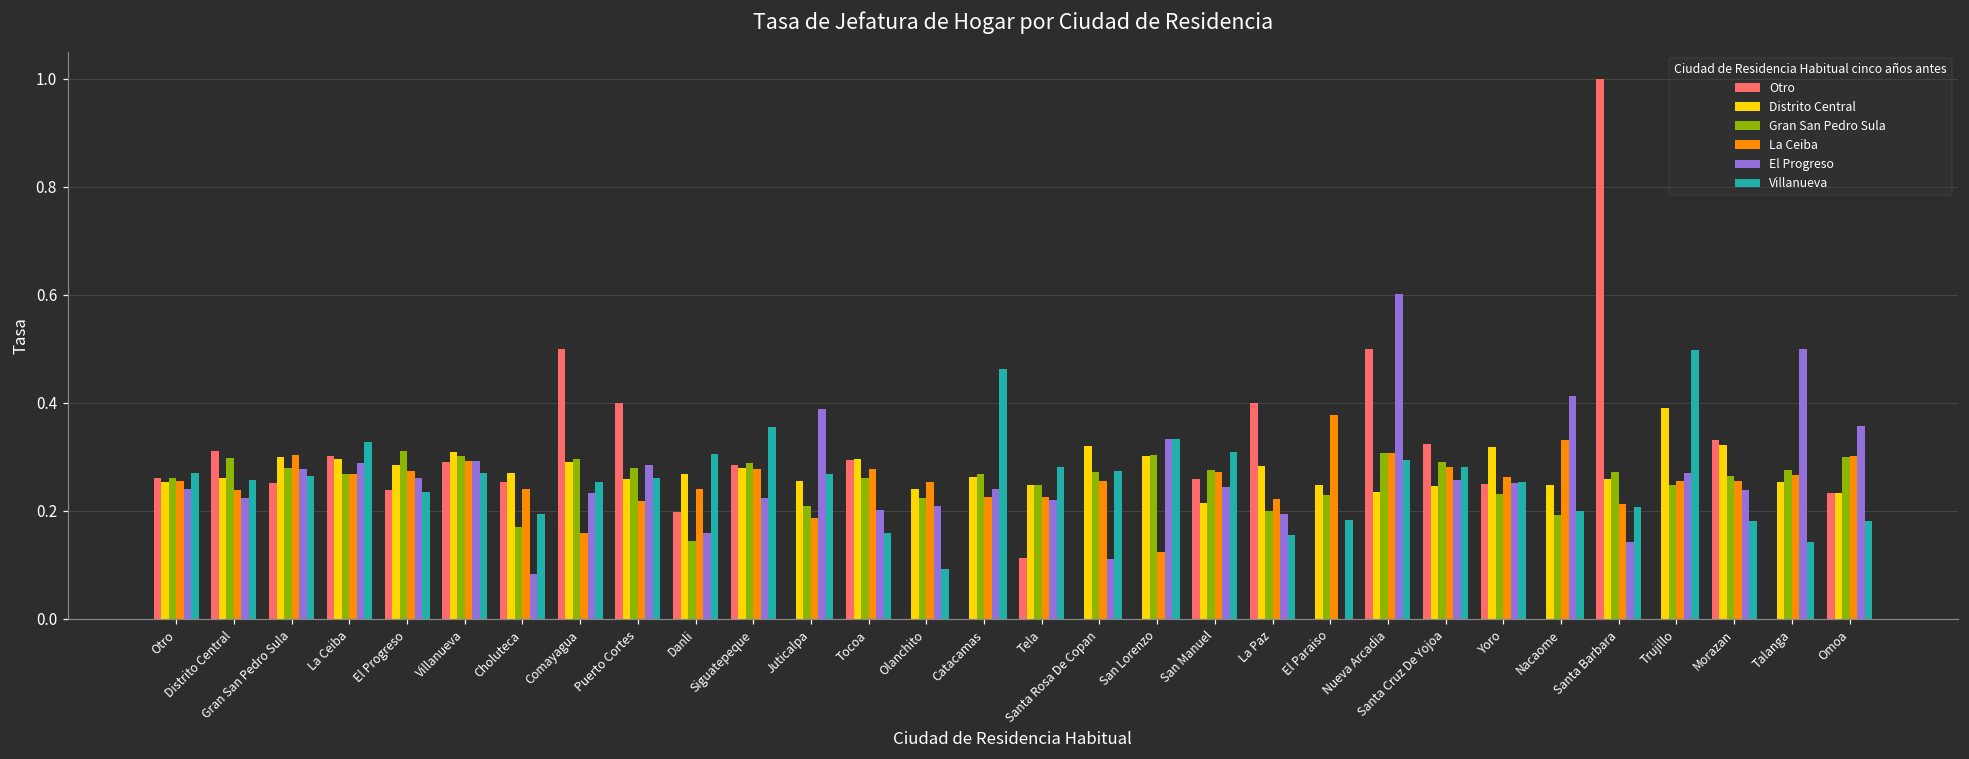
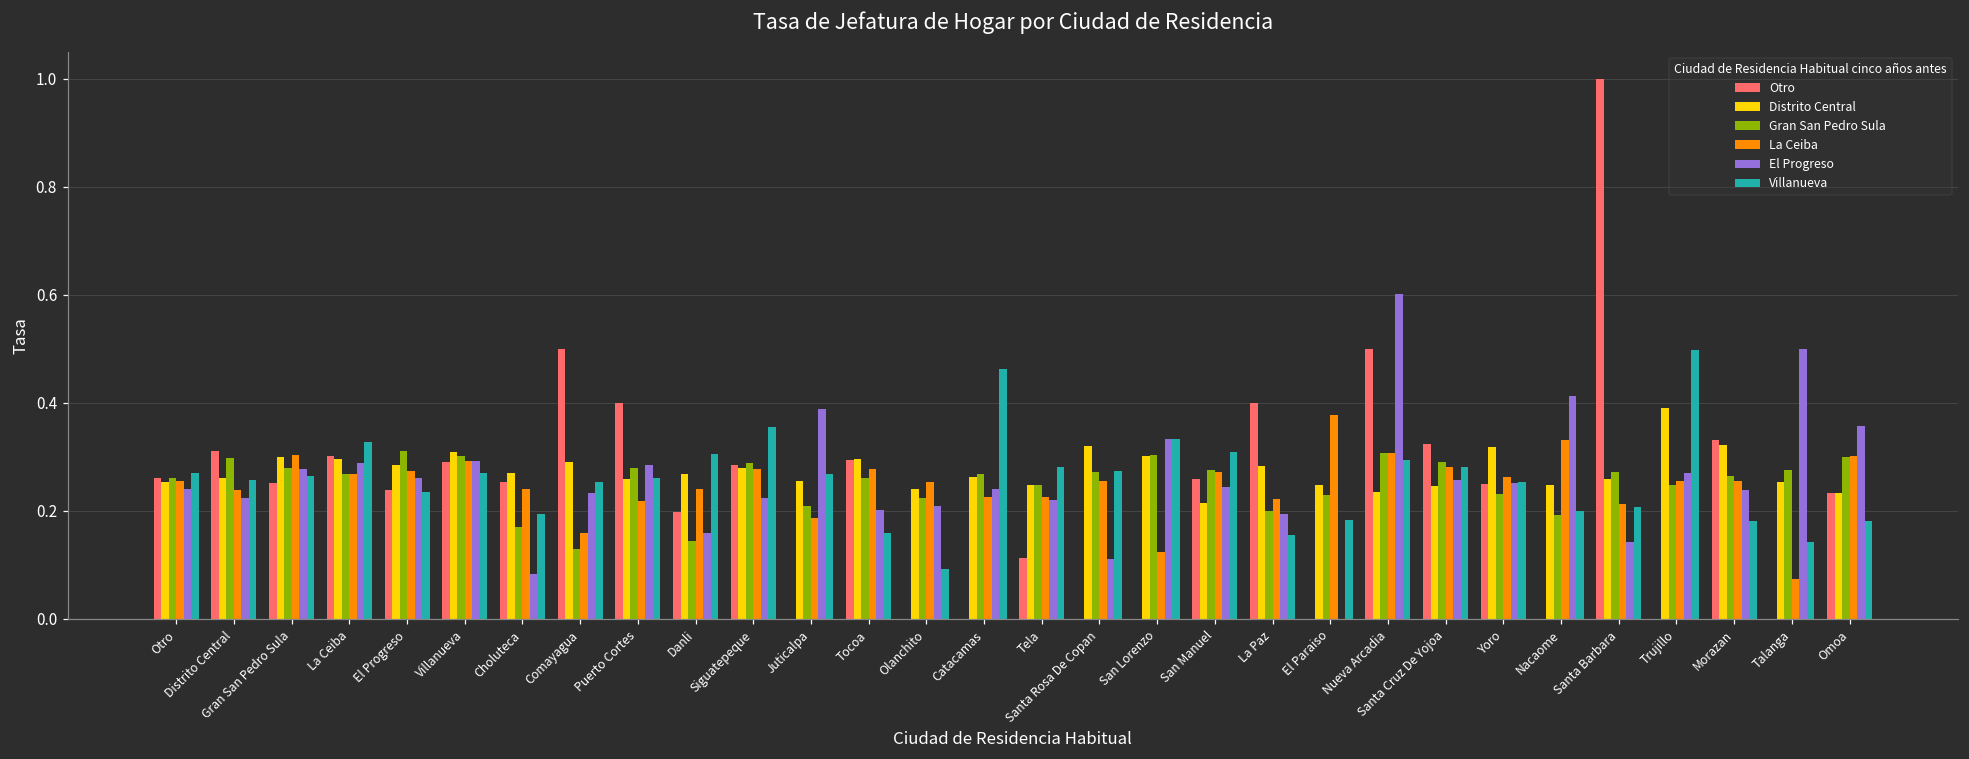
Gran San Pedro Sula, Comayagua: 0.30 -> 0.13
La Ceiba, Talanga: 0.27 -> 0.07
